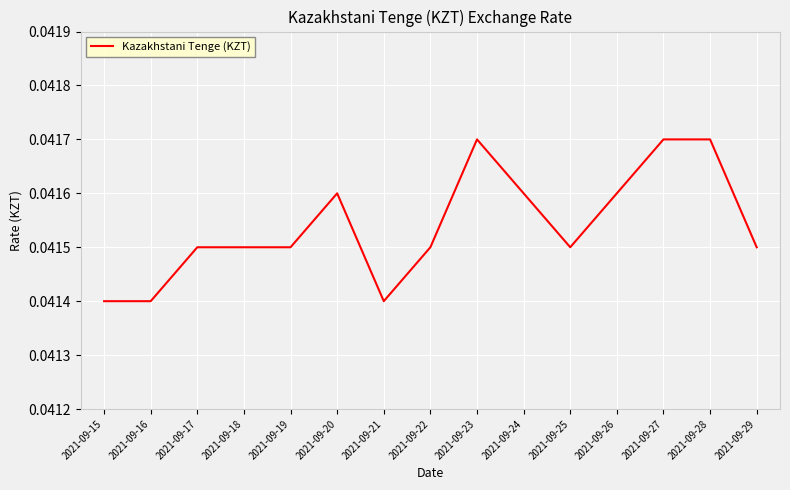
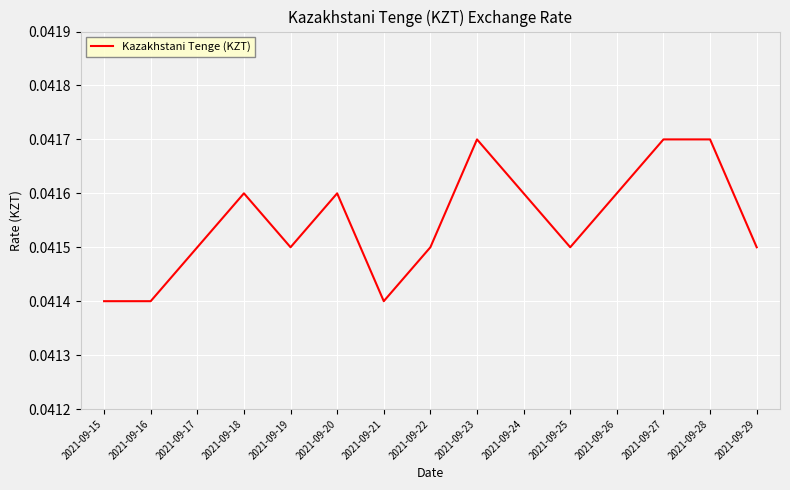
2021-09-18: 0.0415 -> 0.0416
